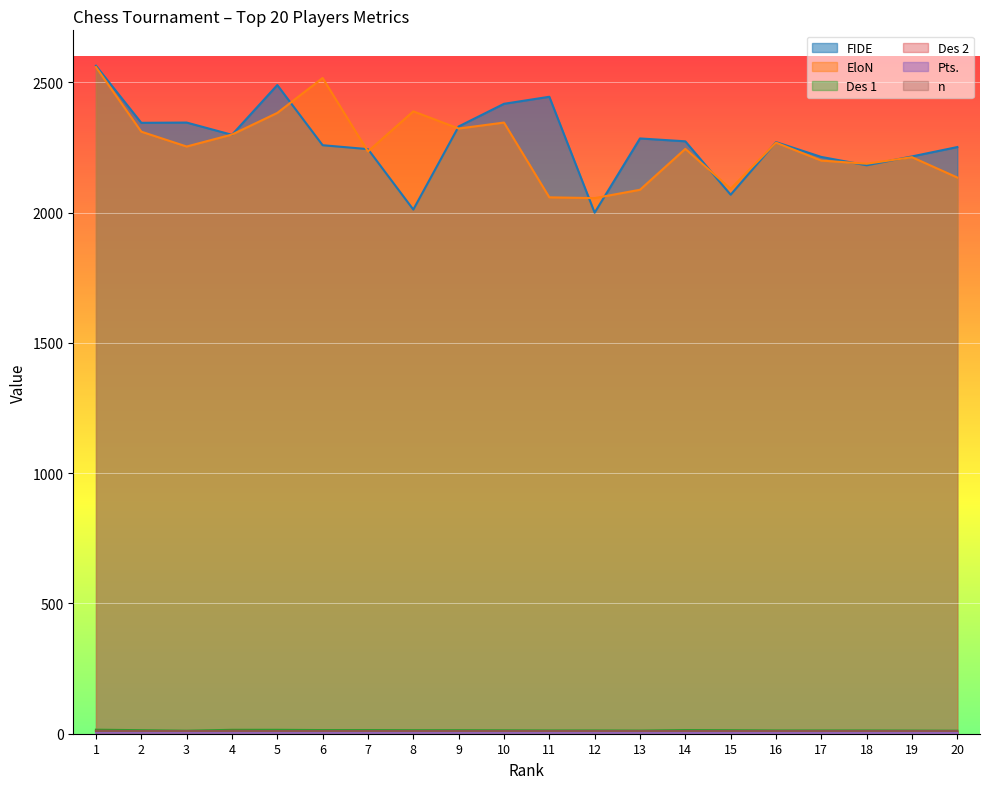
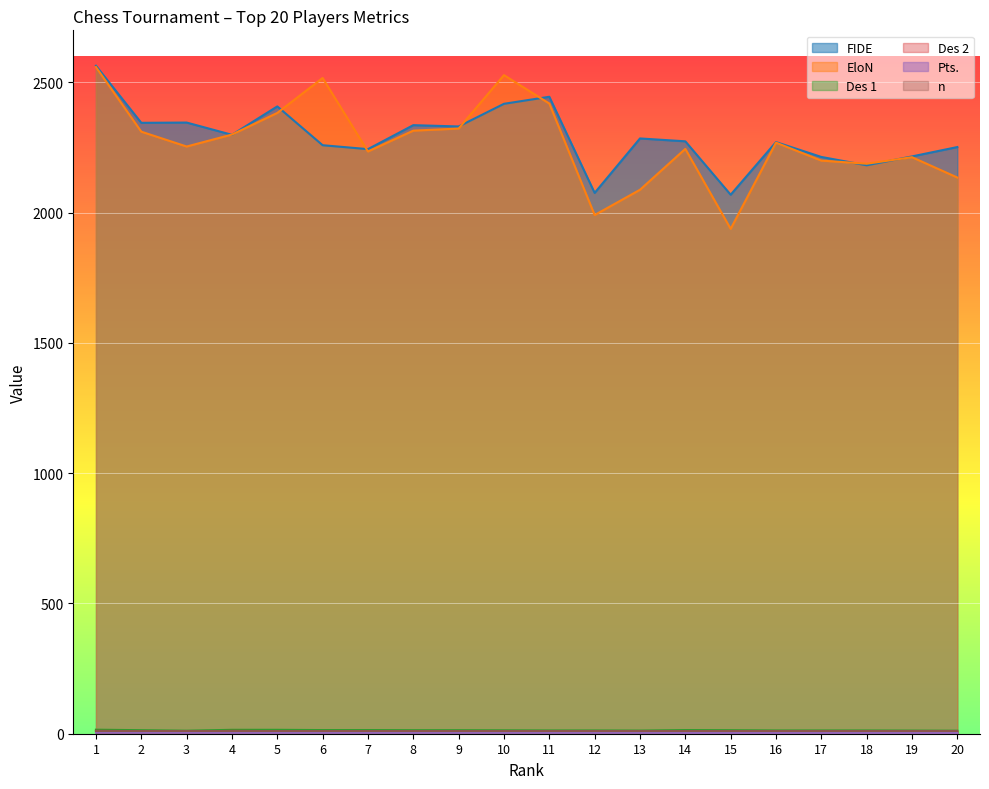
FIDE, 5: 2490 -> 2410
FIDE, 8: 2010 -> 2340
EloN, 8: 2390 -> 2320
EloN, 10: 2350 -> 2530
EloN, 11: 2060 -> 2420
FIDE, 12: 2000 -> 2080
EloN, 12: 2060 -> 1990
EloN, 15: 2090 -> 1940
